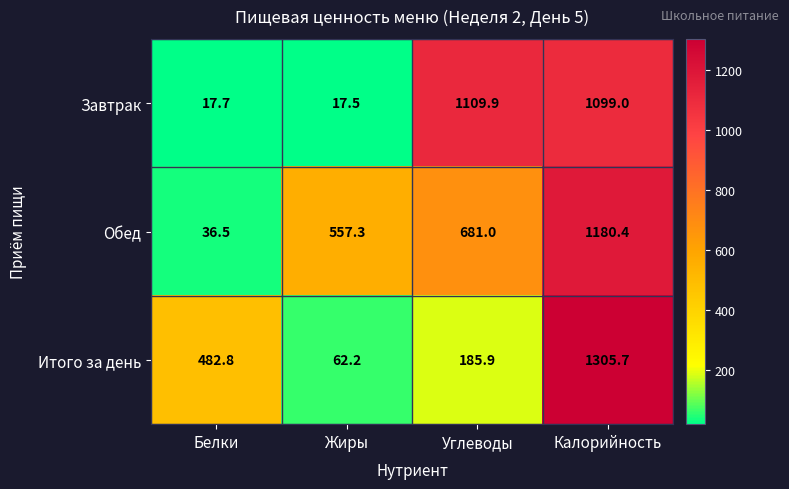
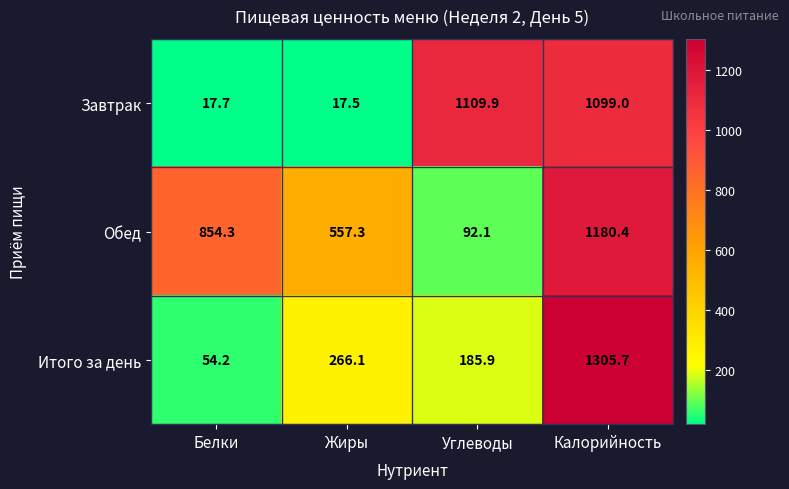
Обед, Белки: 36.5 -> 854.3
Обед, Углеводы: 681.0 -> 92.1
Итого за день, Белки: 482.8 -> 54.2
Итого за день, Жиры: 62.2 -> 266.1
